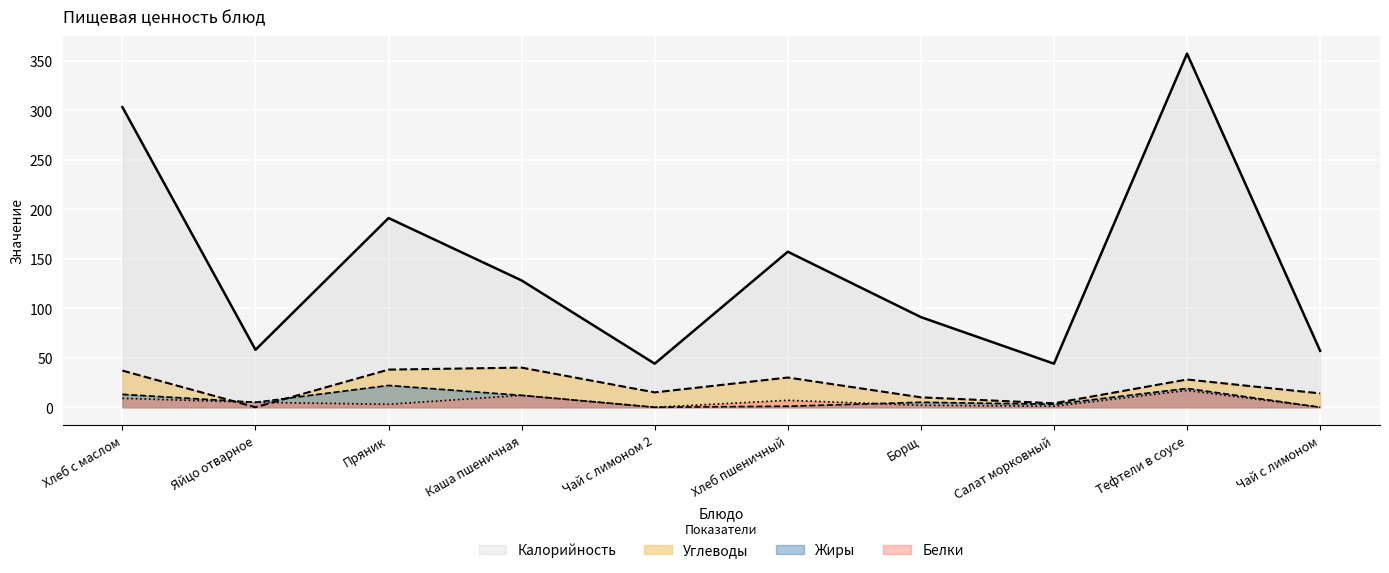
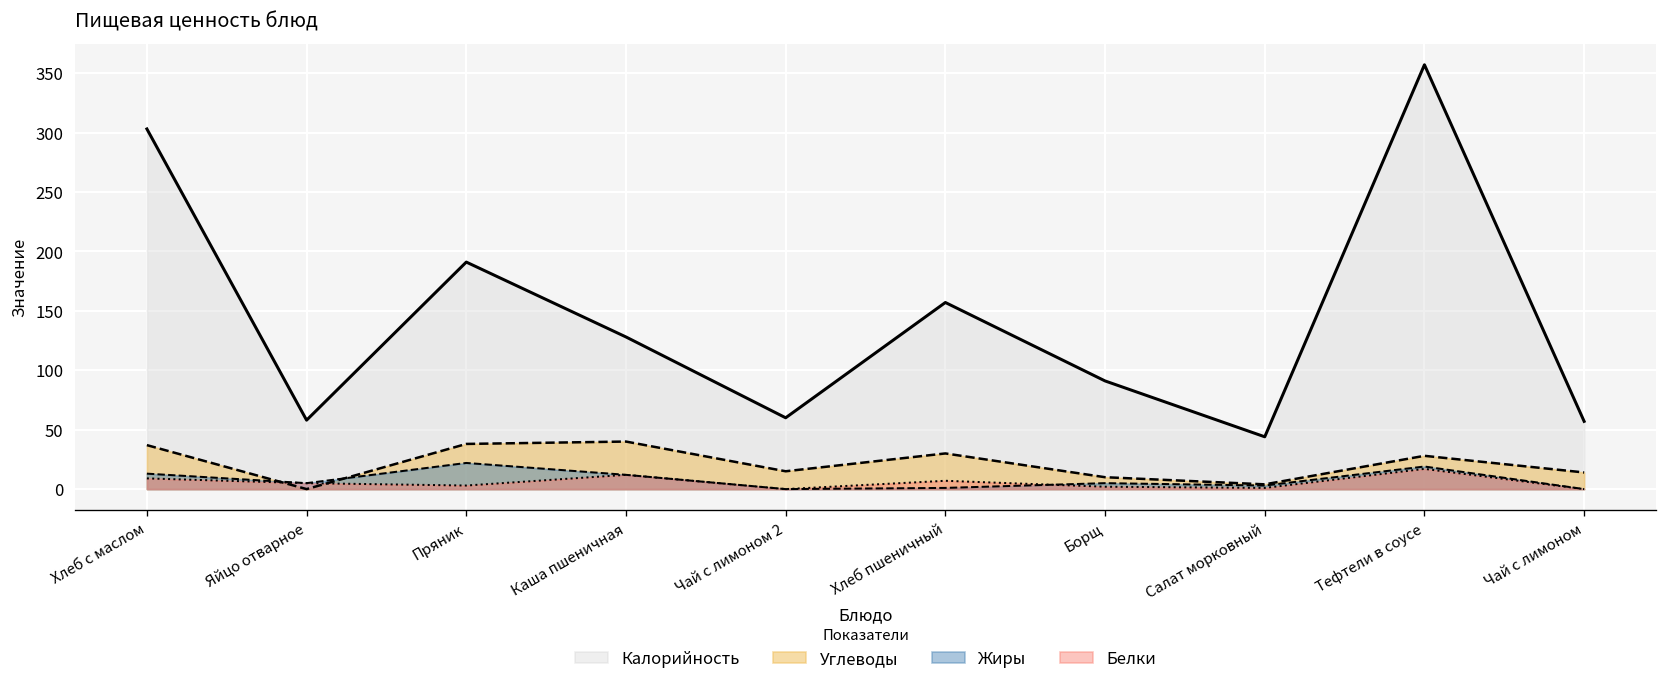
Калорийность, Чай с лимоном 2: 40 -> 60
